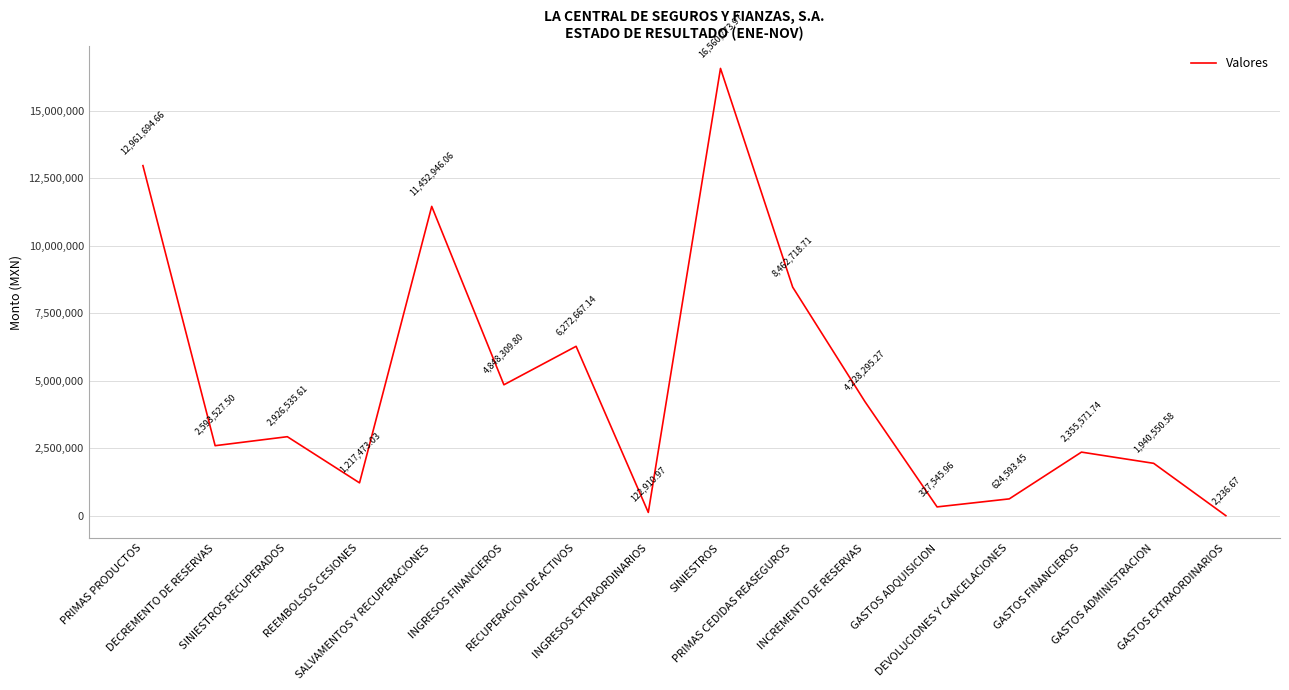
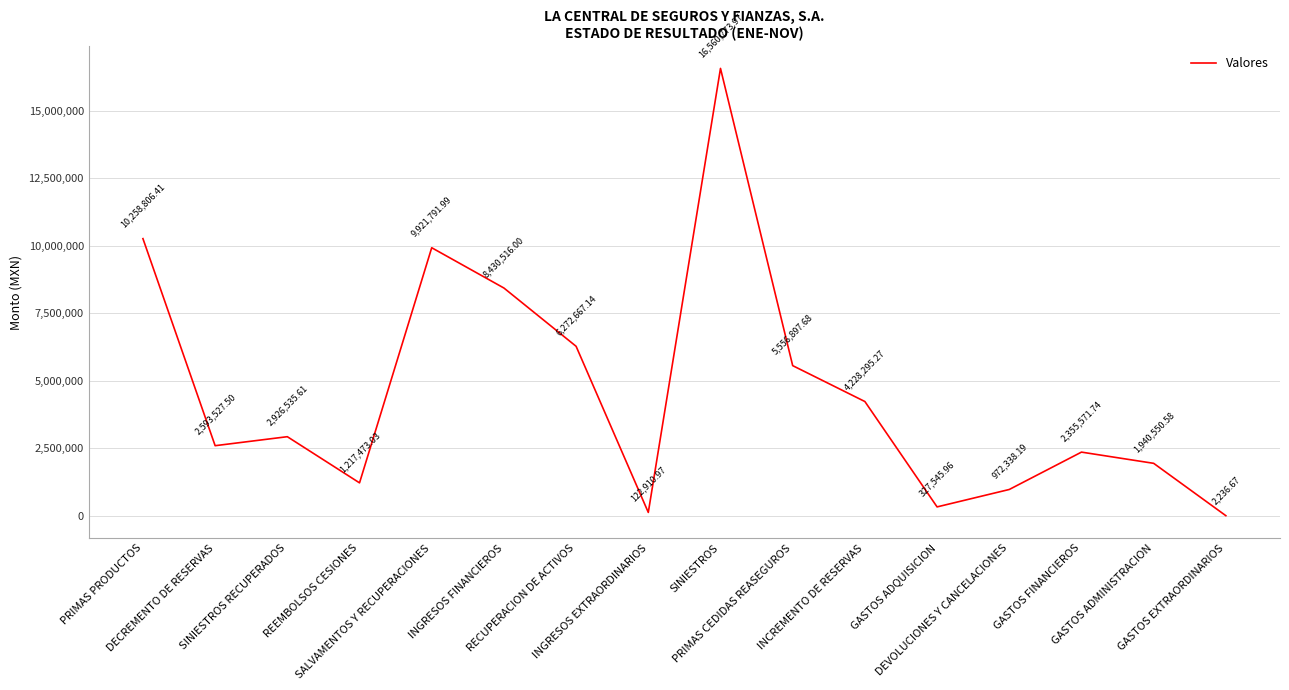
PRIMAS PRODUCTOS: 12,961,694.66 -> 10,258,806.41
SALVAMENTOS Y RECUPERACIONES: 11,452,946.06 -> 9,921,791.99
INGRESOS FINANCIEROS: 4,848,309.80 -> 8,430,516.00
PRIMAS CEDIDAS REASEGUROS: 8,462,718.71 -> 5,556,897.68
DEVOLUCIONES Y CANCELACIONES: 624,593.45 -> 972,338.19
